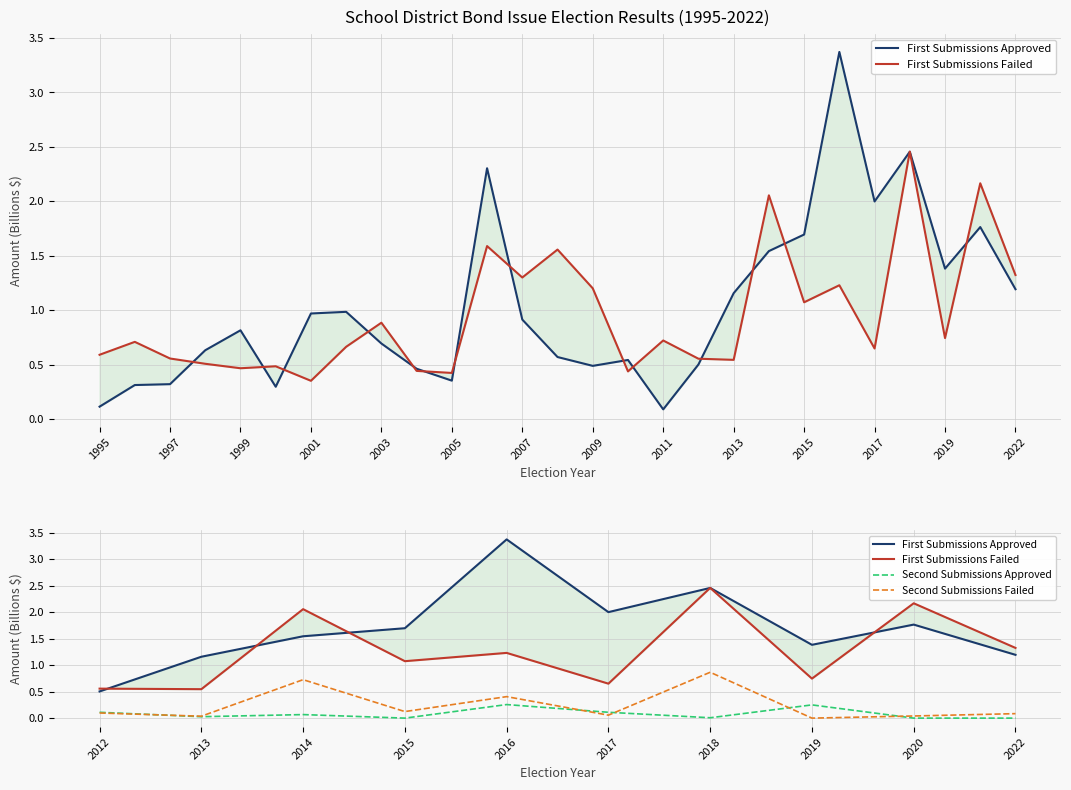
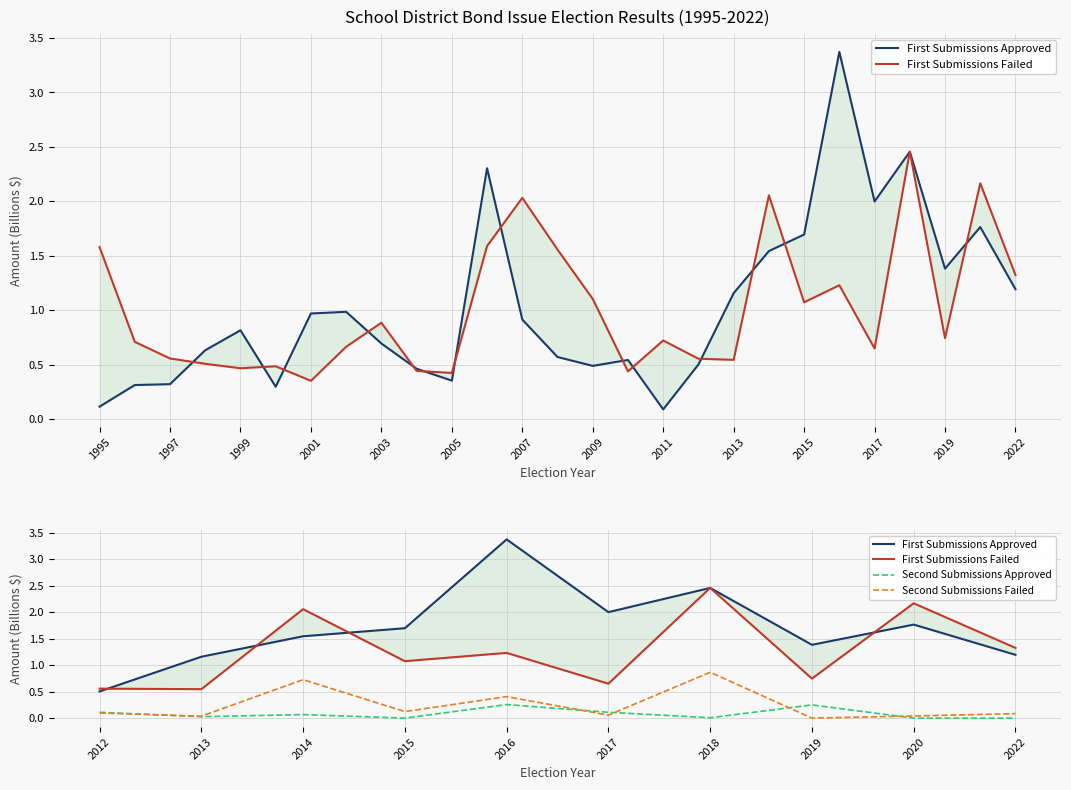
School District Bond Issue Election Results (1995-2022), First Submissions Failed, 1995: 0.59 -> 1.58
School District Bond Issue Election Results (1995-2022), First Submissions Failed, 2007: 1.30 -> 2.03
School District Bond Issue Election Results (1995-2022), First Submissions Failed, 2009: 1.20 -> 1.10
